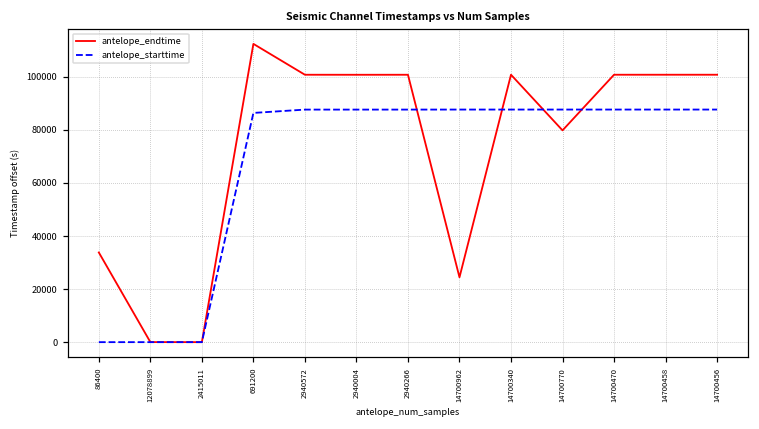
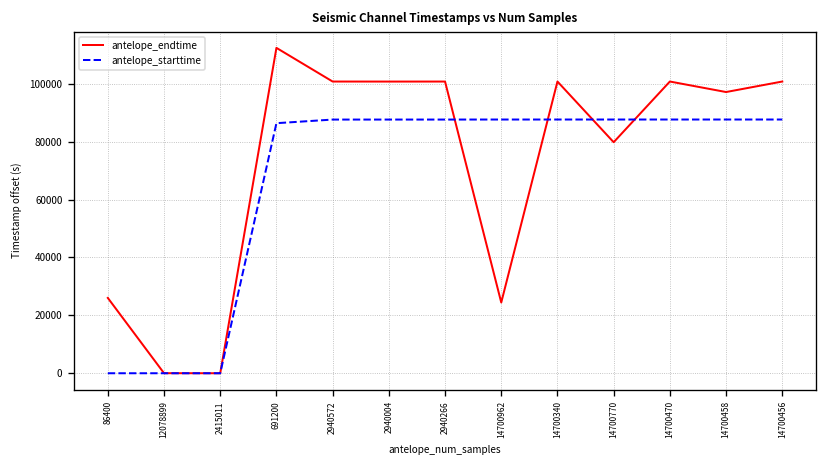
antelope_endtime, 86400: 34000 -> 26000
antelope_endtime, 14700458: 101000 -> 97000
